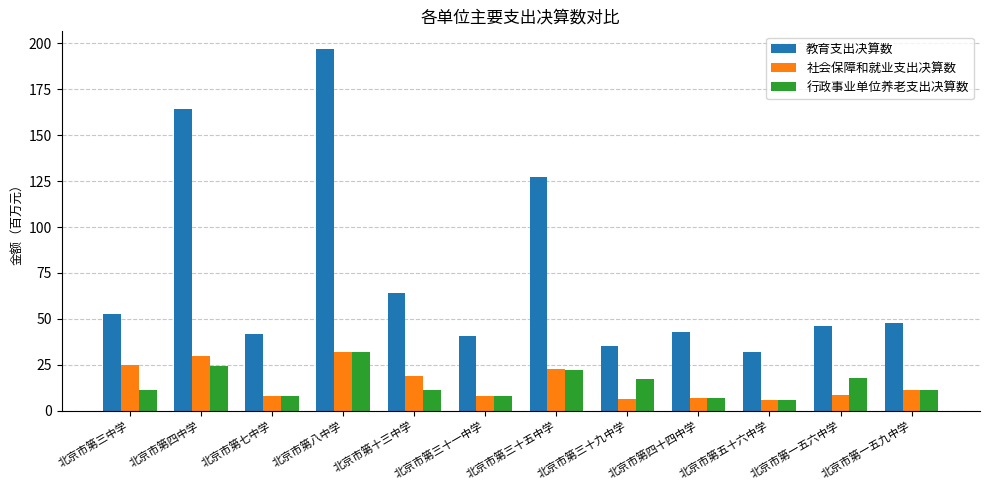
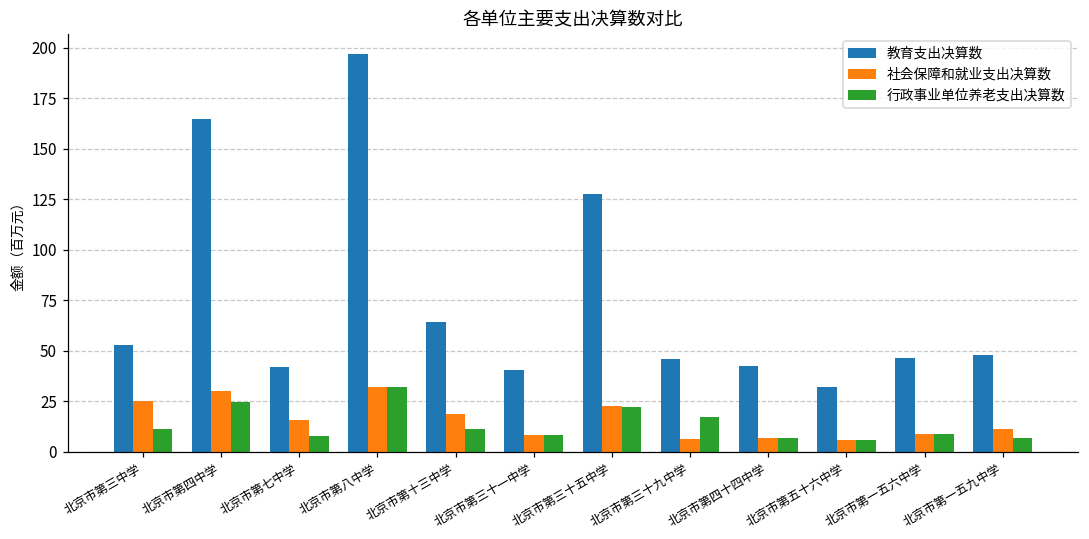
社会保障和就业支出决算数, 北京市第七中学: 8 -> 16
教育支出决算数, 北京市第三十九中学: 35 -> 46
行政事业单位养老支出决算数, 北京市第一五六中学: 18 -> 9
行政事业单位养老支出决算数, 北京市第一五九中学: 11 -> 7
